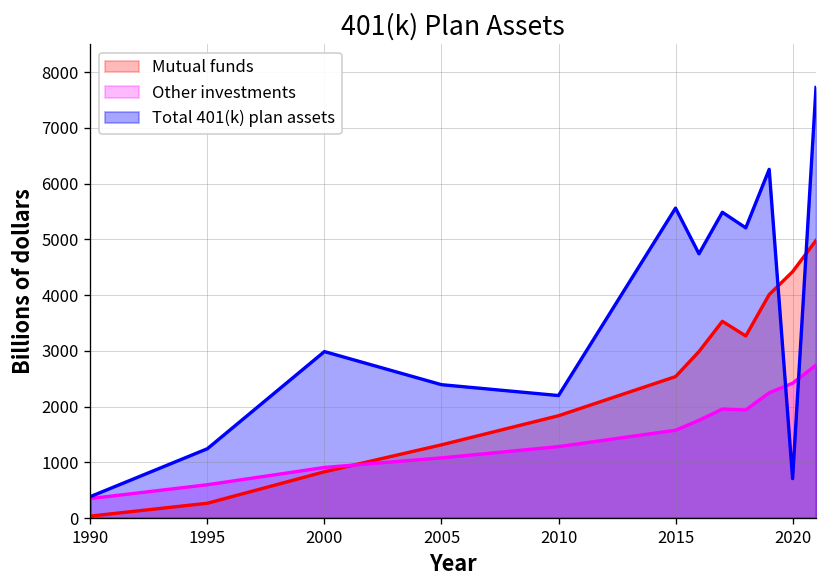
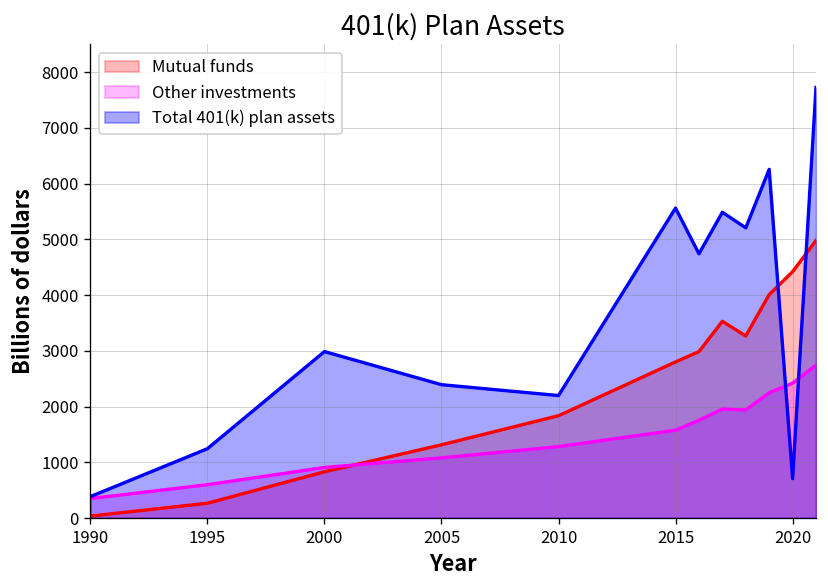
Mutual funds, 2015: 2500 -> 2800
